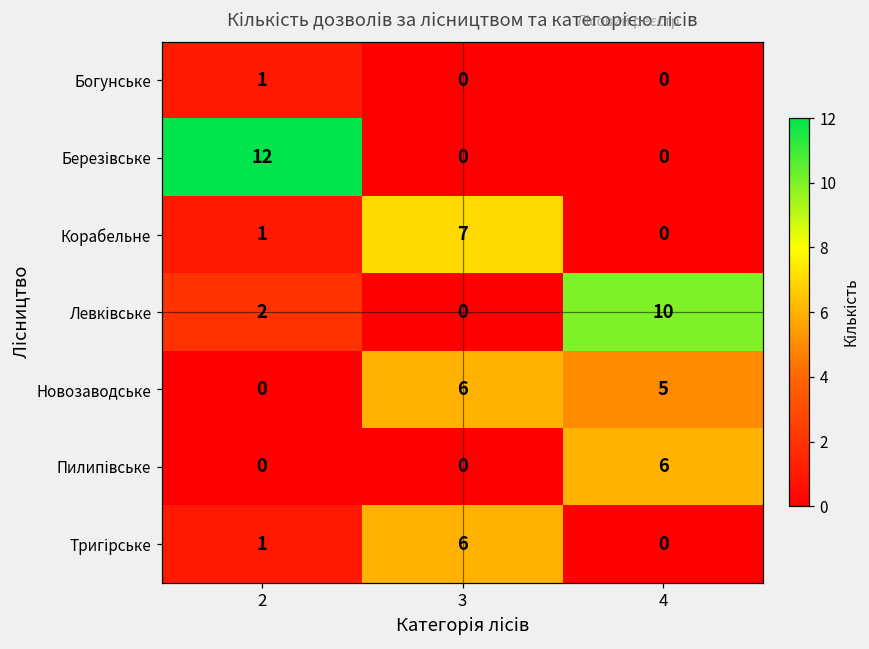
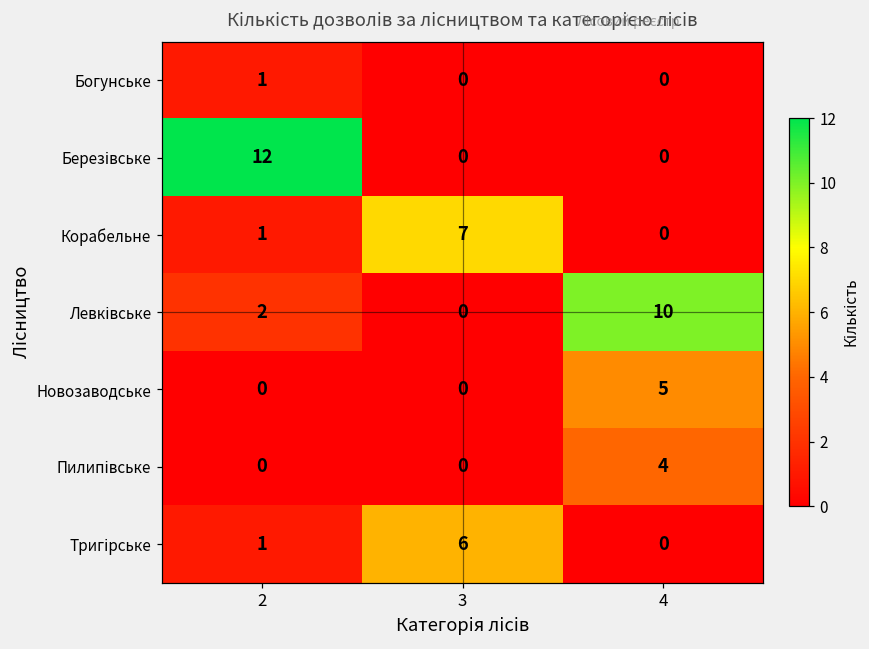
Новозаводське, 3: 6 -> 0
Пилипівське, 4: 6 -> 4
